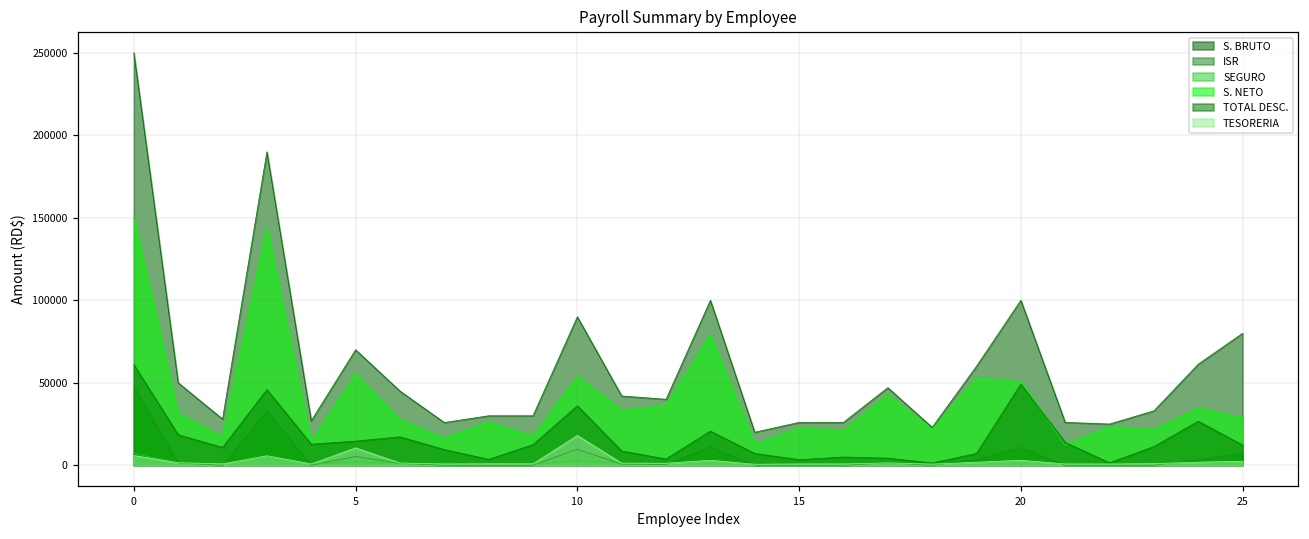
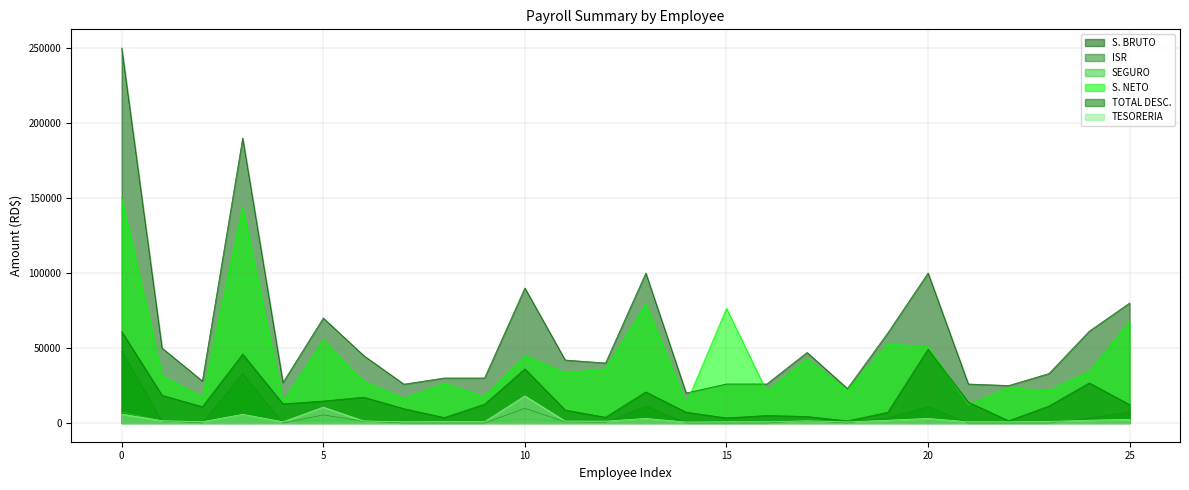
S. NETO, 10: 54000 -> 45000
S. NETO, 15: 23000 -> 76000
S. NETO, 25: 29000 -> 68000
